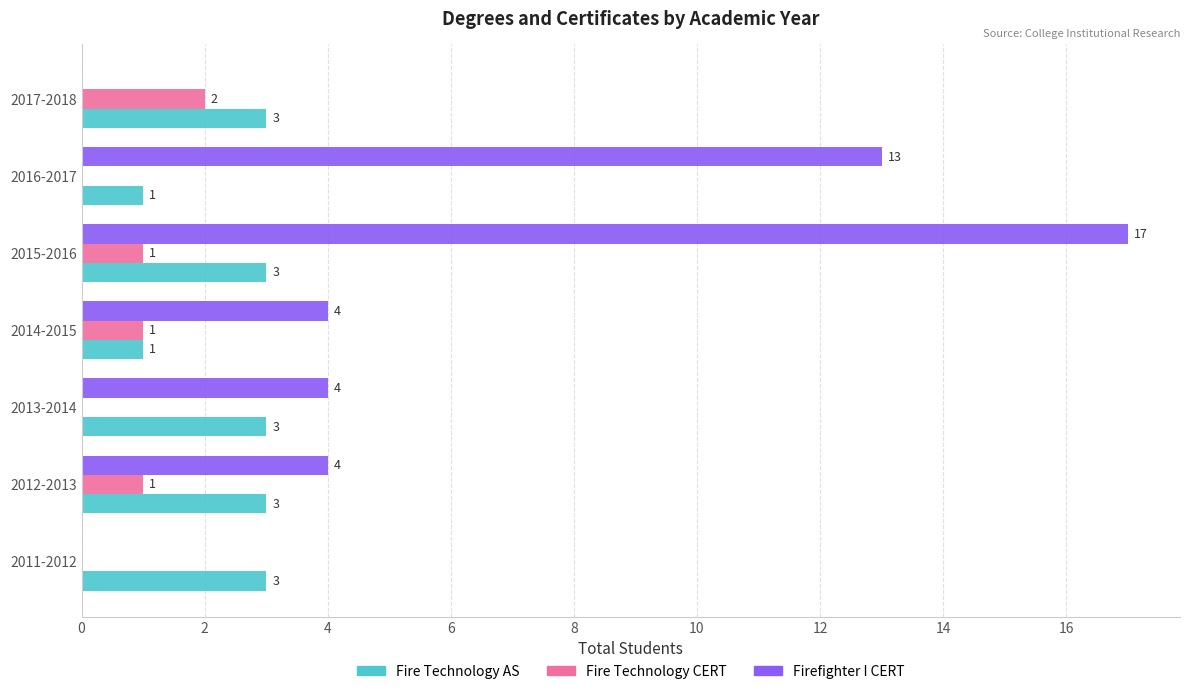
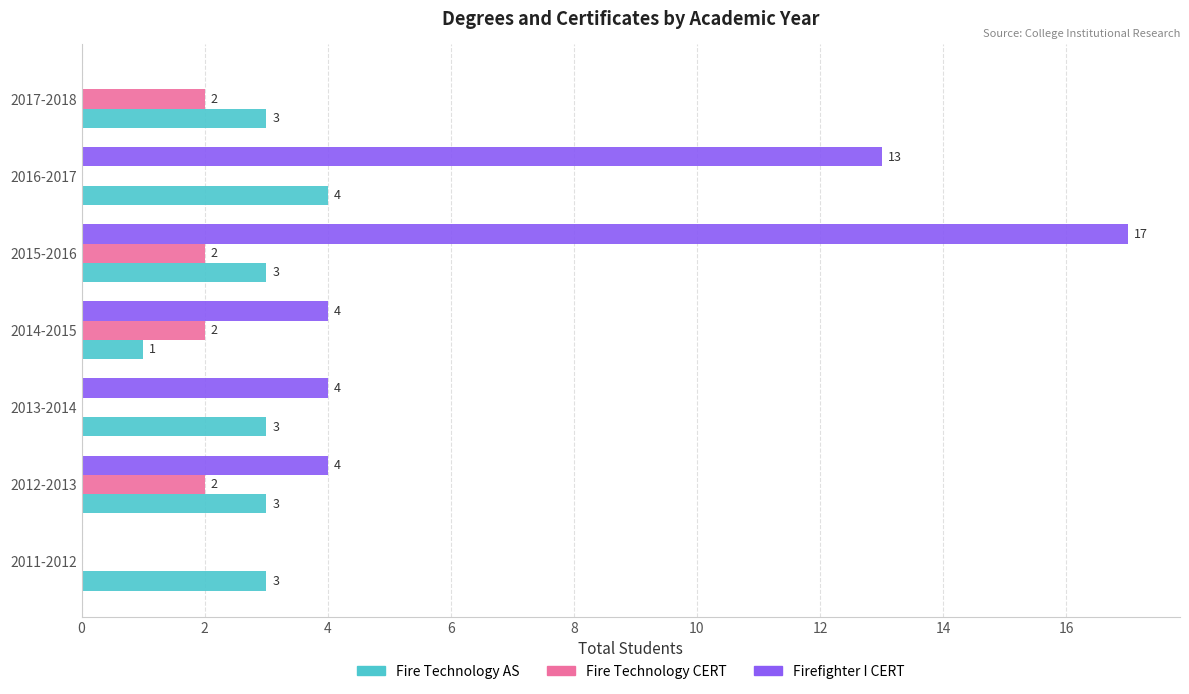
Fire Technology AS, 2016-2017: 1 -> 4
Fire Technology CERT, 2015-2016: 1 -> 2
Fire Technology CERT, 2014-2015: 1 -> 2
Fire Technology CERT, 2012-2013: 1 -> 2
